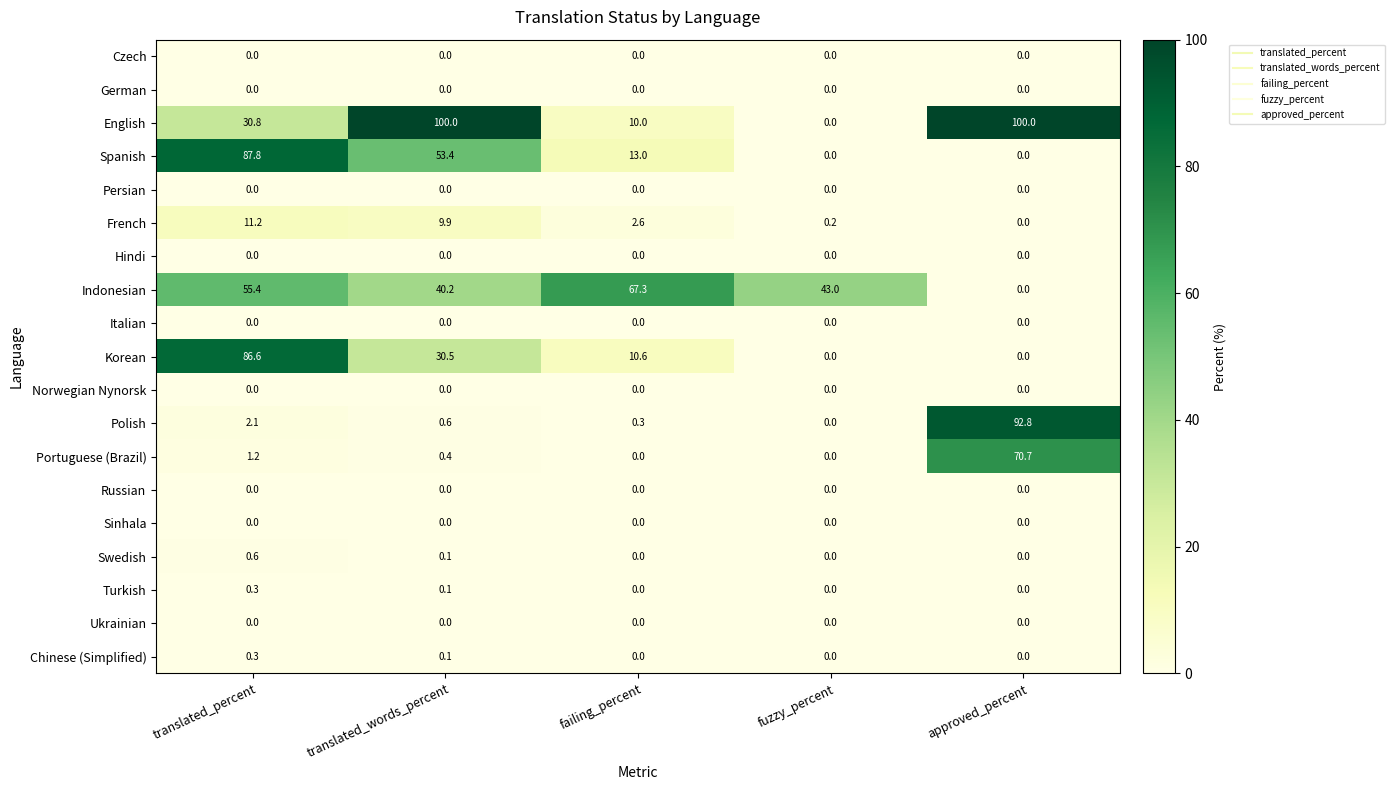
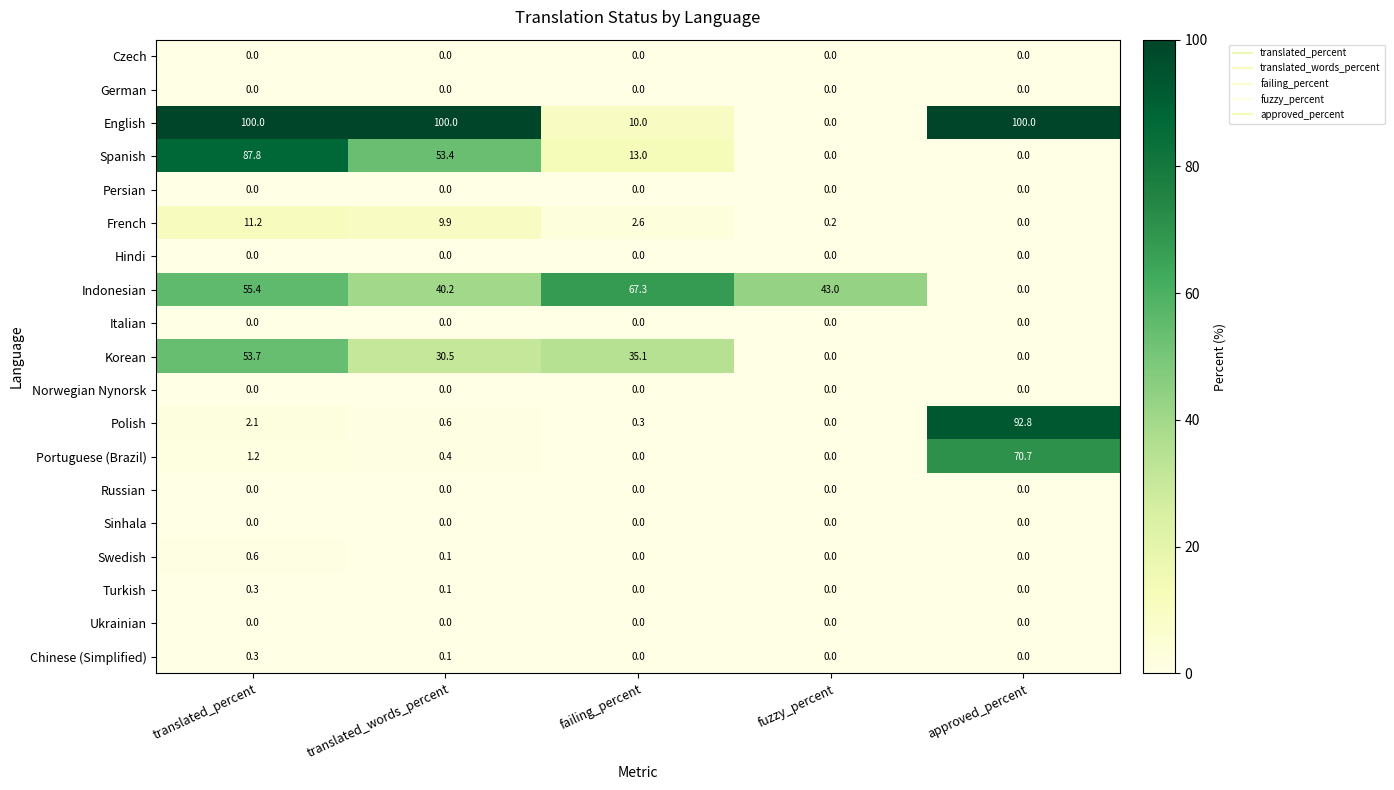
English, translated_percent: 30.8 -> 100.0
Korean, translated_percent: 86.6 -> 53.7
Korean, failing_percent: 10.6 -> 35.1
